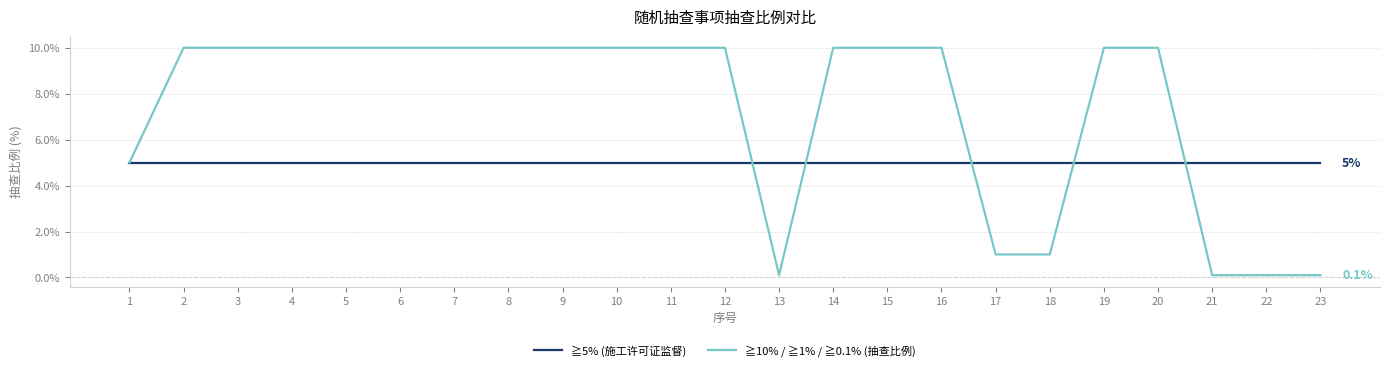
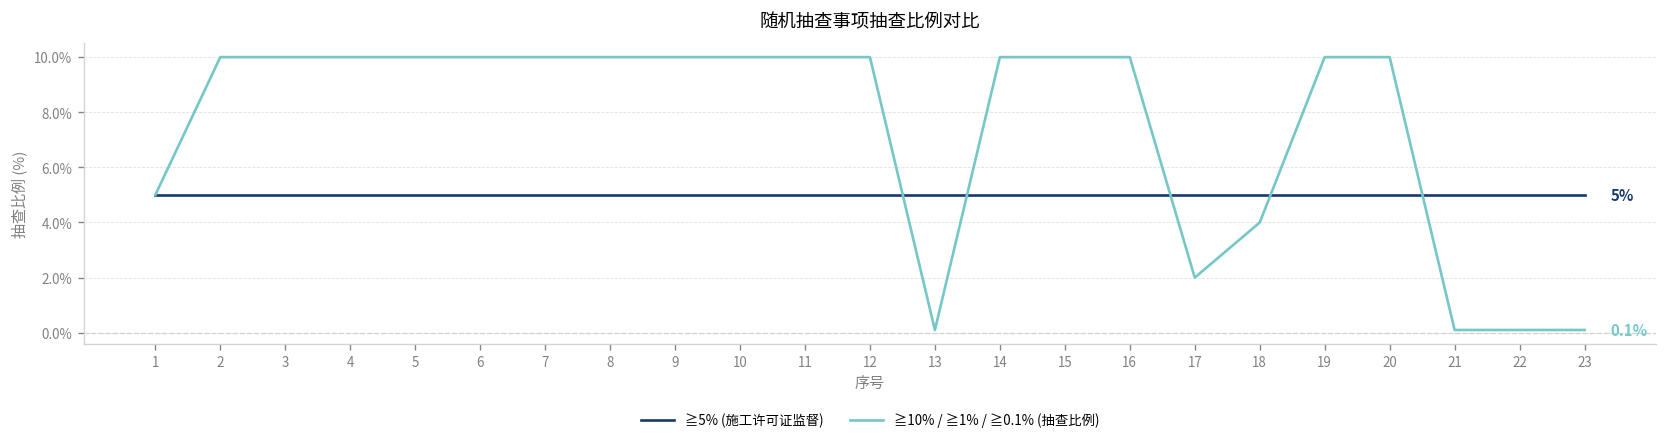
≧10% / ≧1% / ≧0.1% (抽查比例), 17: 1% -> 2%
≧10% / ≧1% / ≧0.1% (抽查比例), 18: 1% -> 4%
